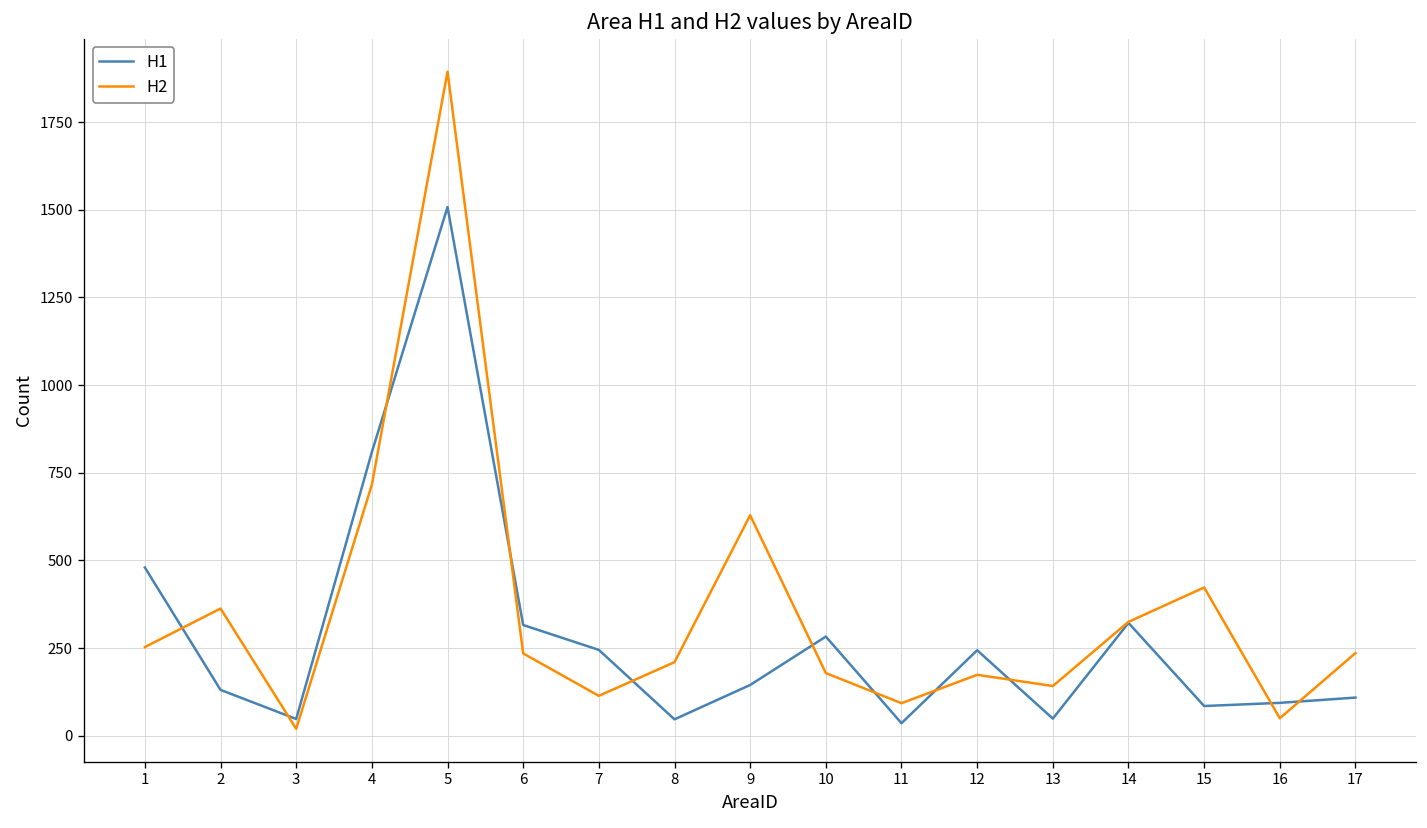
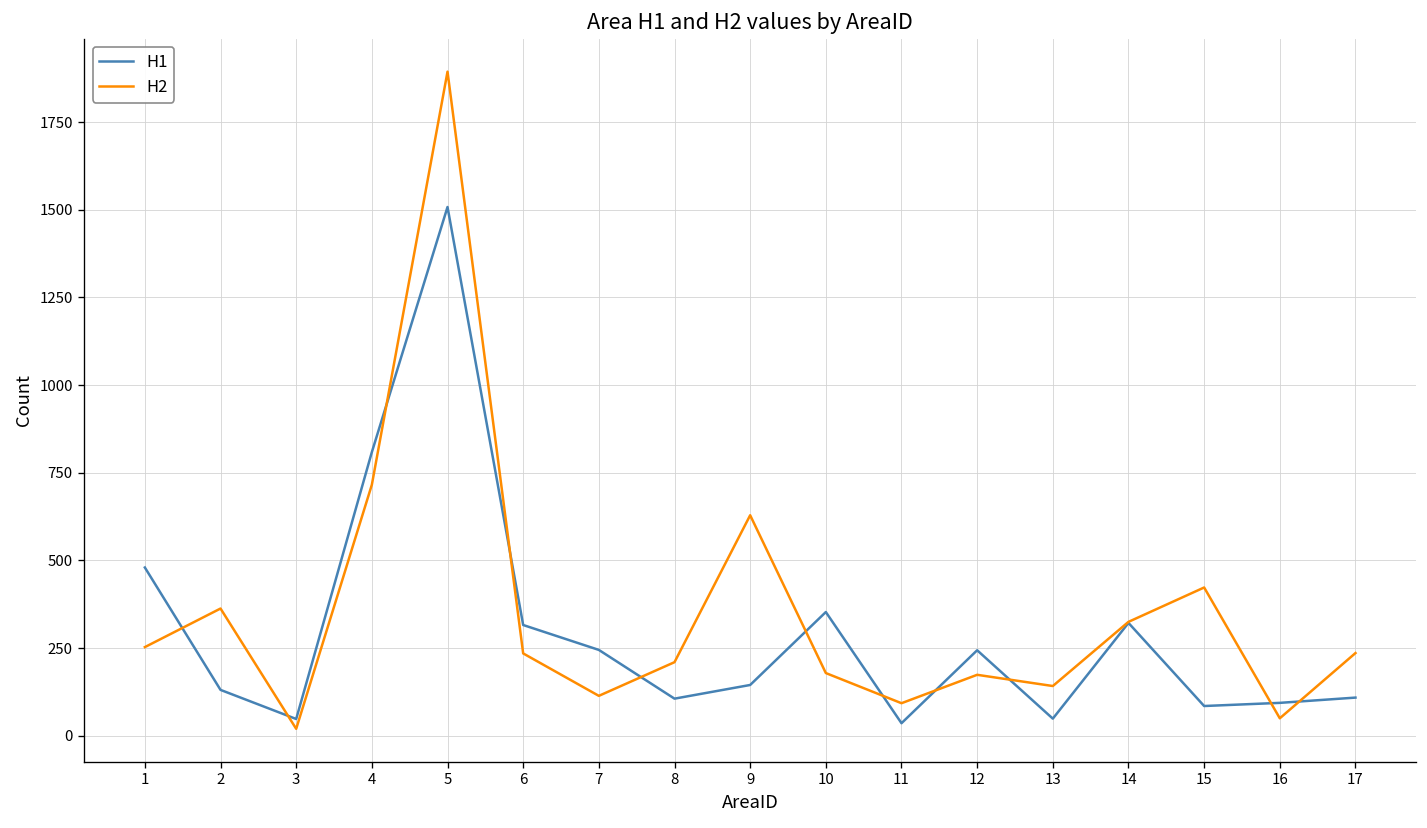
H1, 8: 50 -> 110
H1, 10: 280 -> 350
